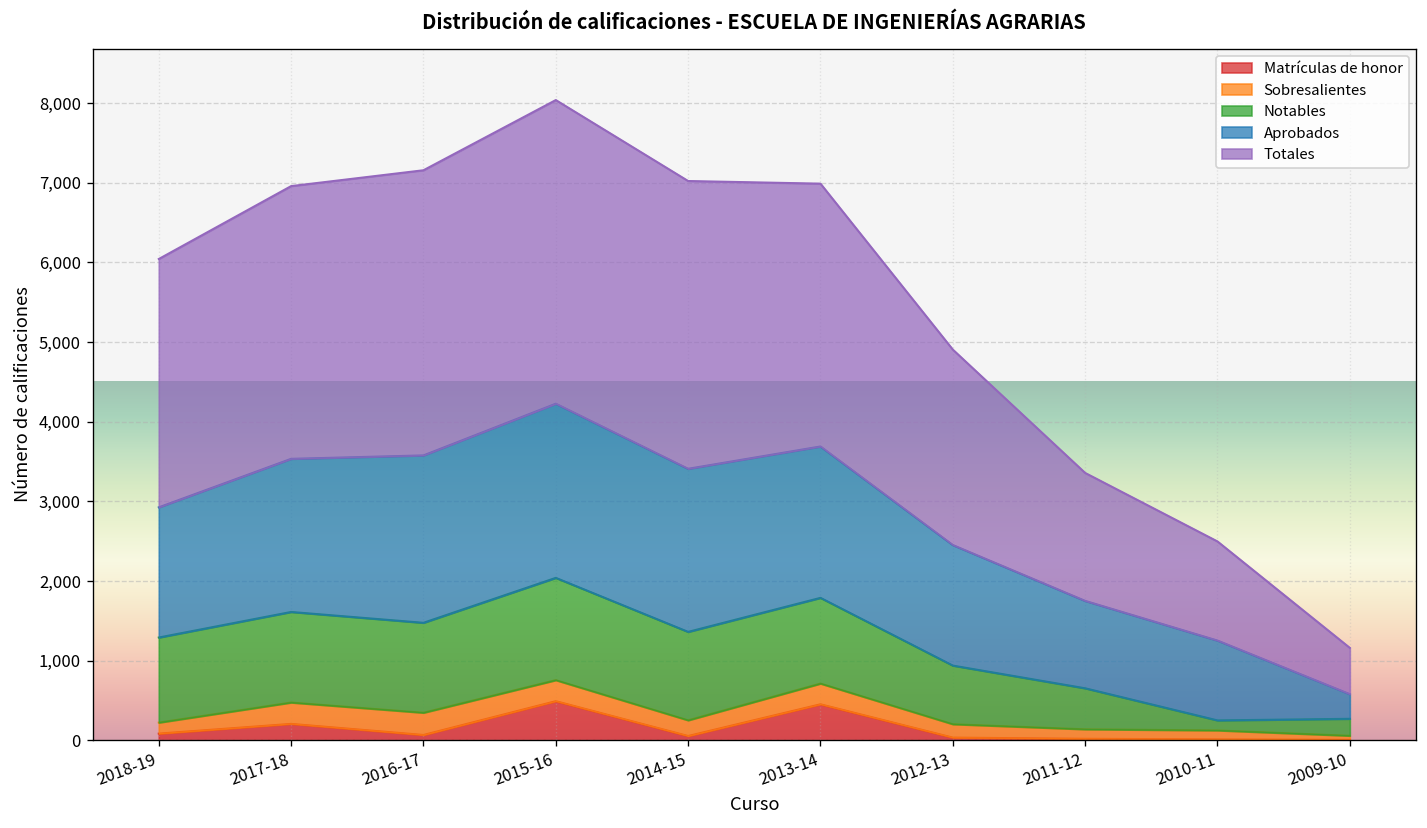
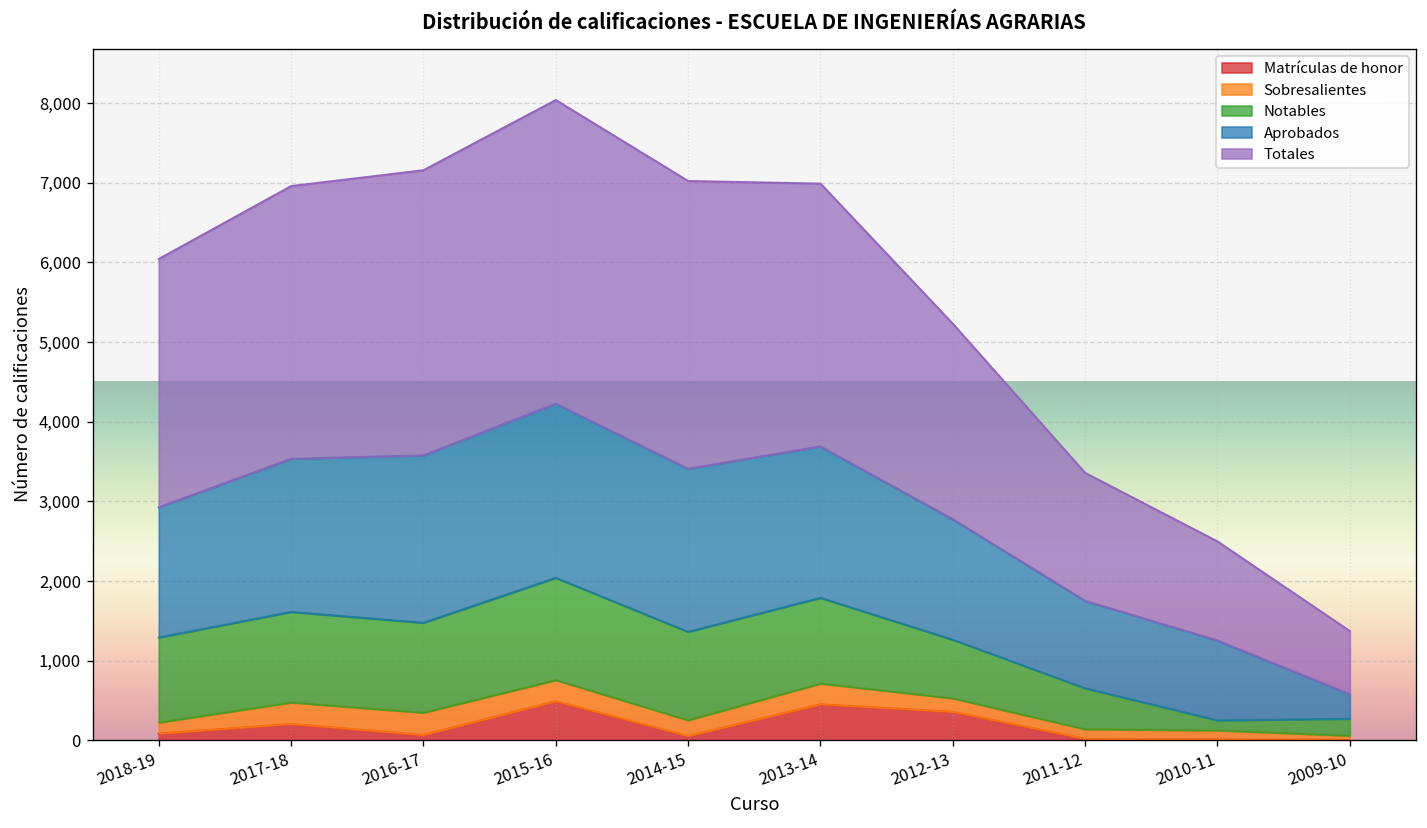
Matrículas de honor, 2012-13: 0 -> 400
Totales, 2009-10: 600 -> 800
